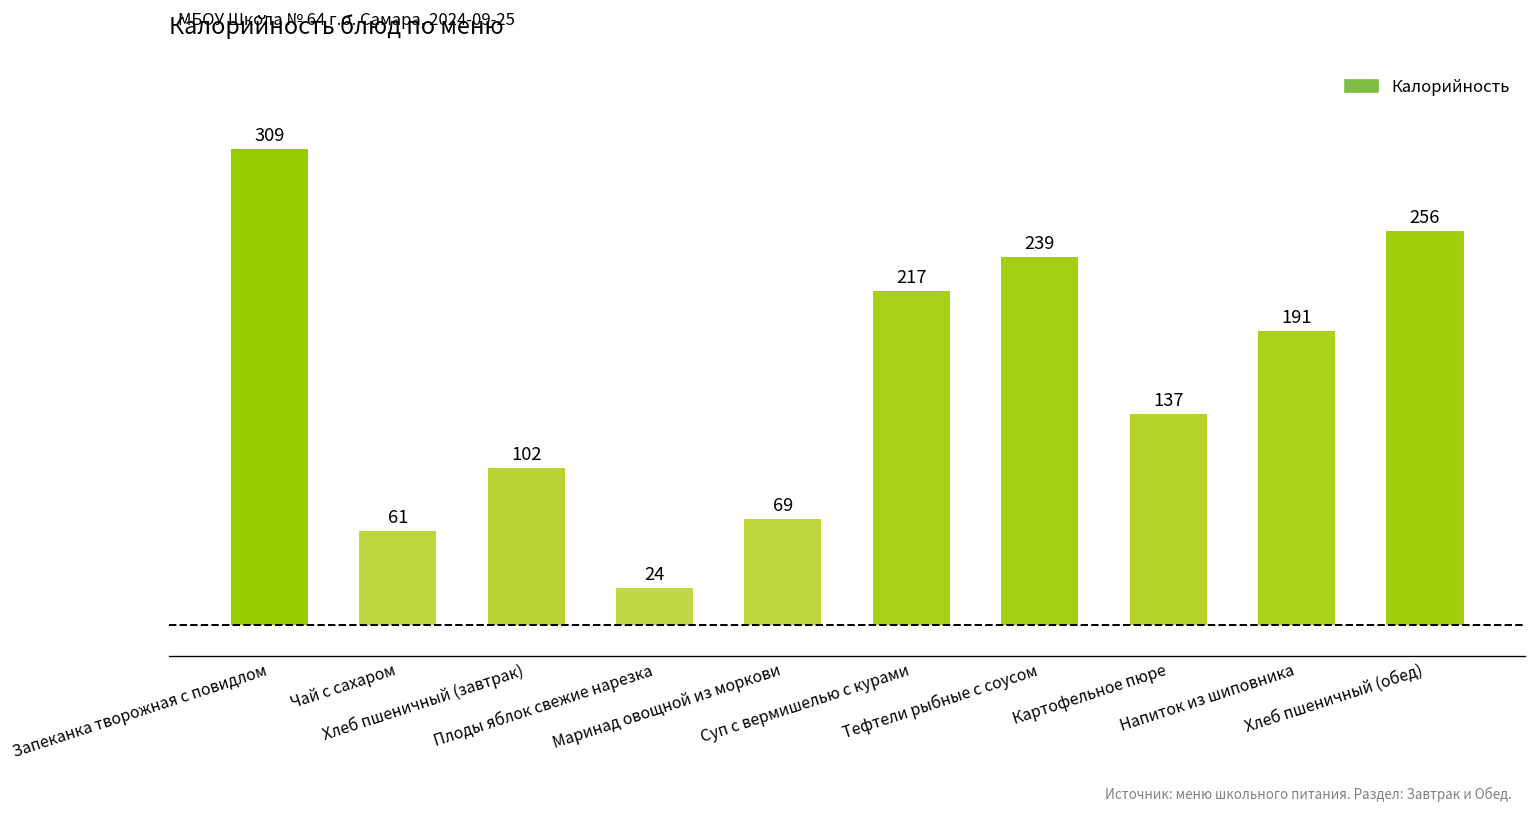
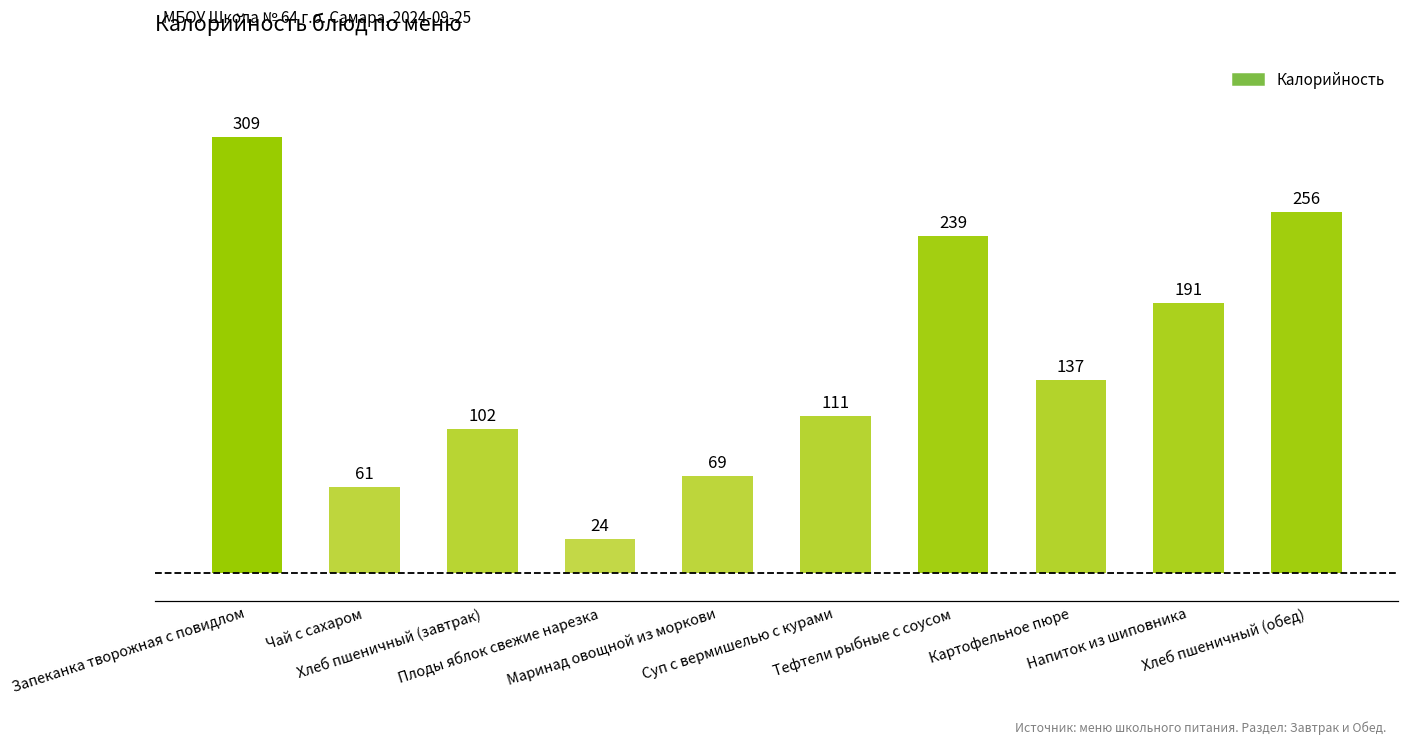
Суп с вермишелью с курами: 217 -> 111
